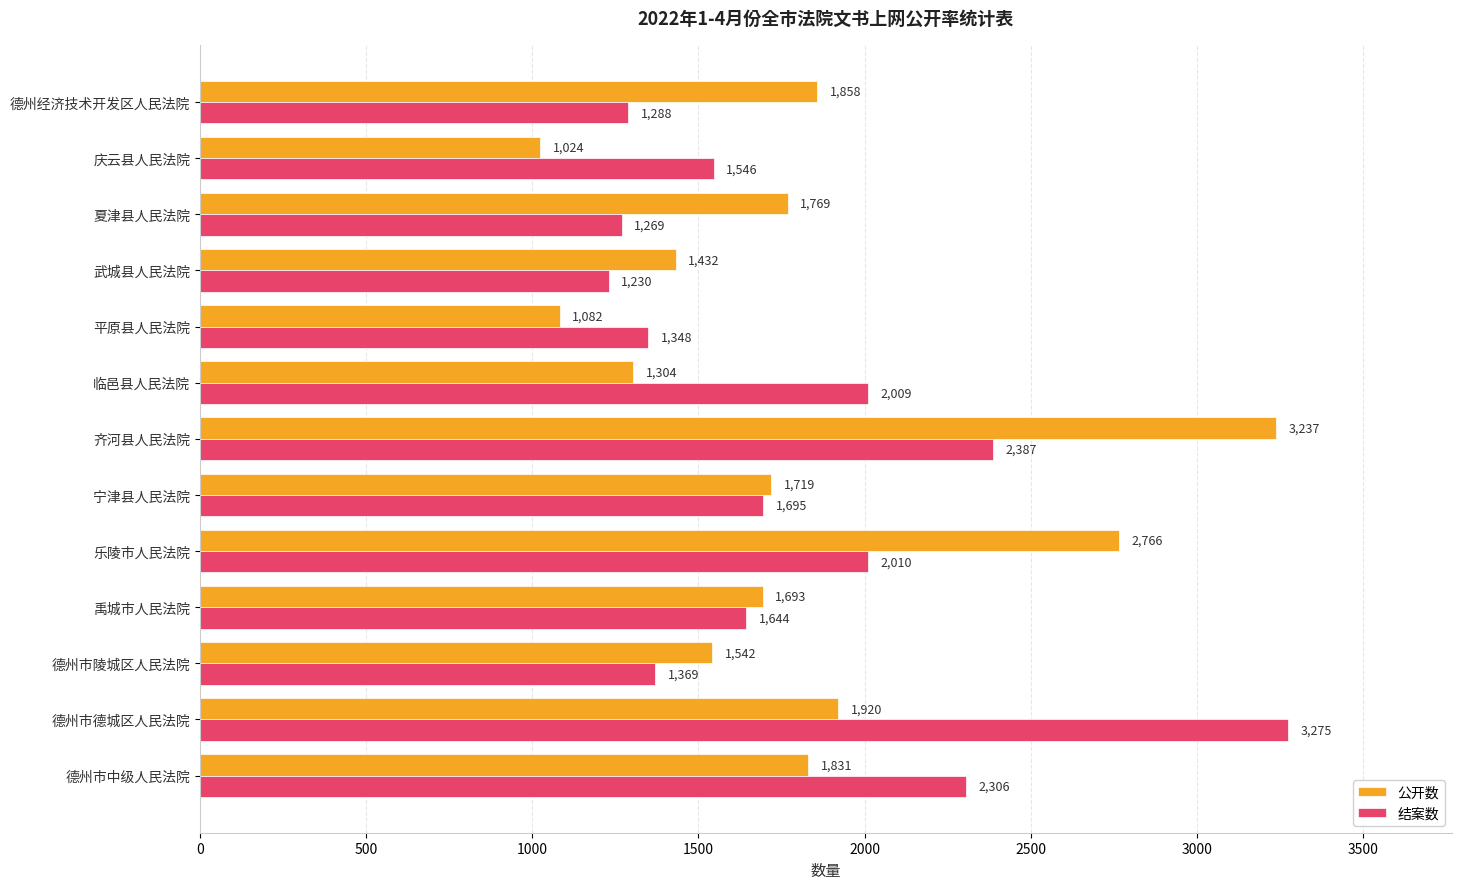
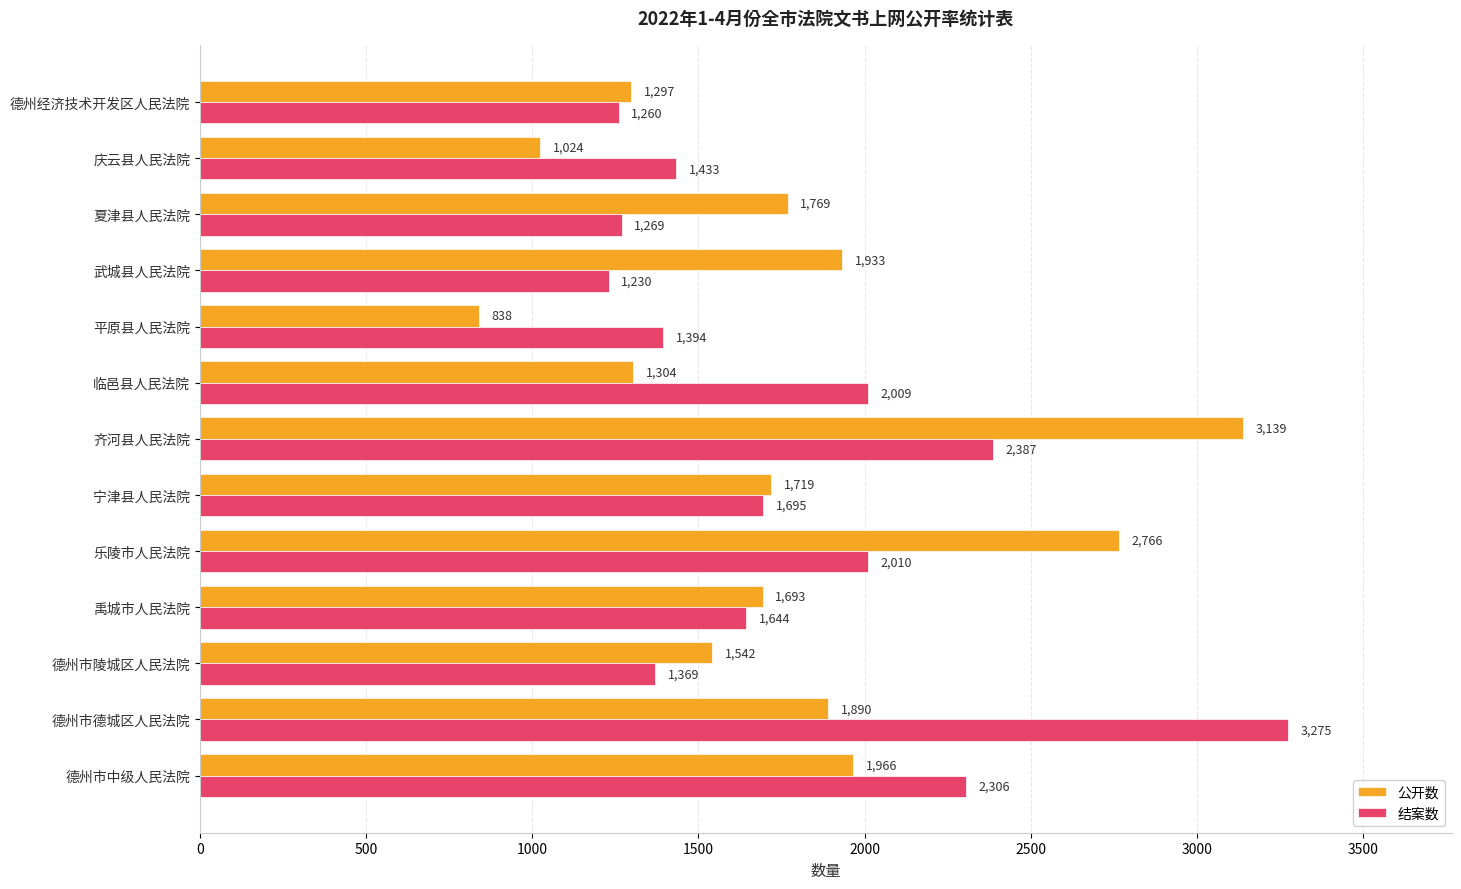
公开数, 德州经济技术开发区人民法院: 1,858 -> 1,297
结案数, 德州经济技术开发区人民法院: 1,288 -> 1,260
结案数, 庆云县人民法院: 1,546 -> 1,433
公开数, 武城县人民法院: 1,432 -> 1,933
公开数, 平原县人民法院: 1,082 -> 838
结案数, 平原县人民法院: 1,348 -> 1,394
公开数, 齐河县人民法院: 3,237 -> 3,139
公开数, 德州市德城区人民法院: 1,920 -> 1,890
公开数, 德州市中级人民法院: 1,831 -> 1,966
